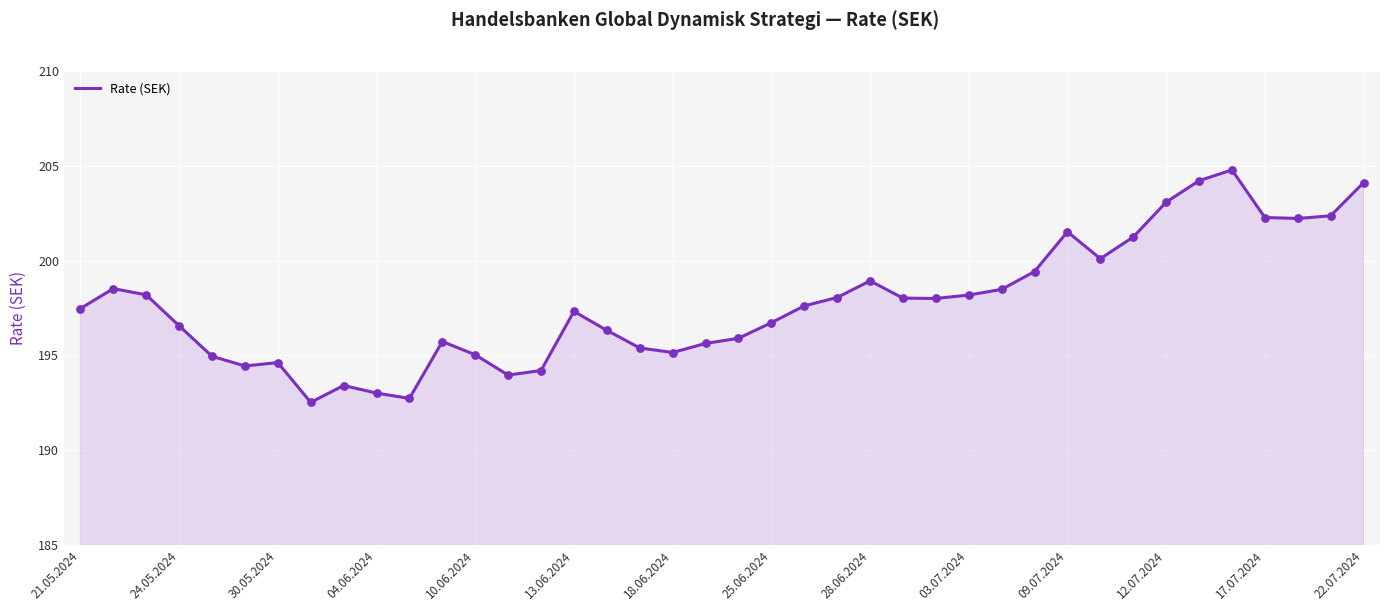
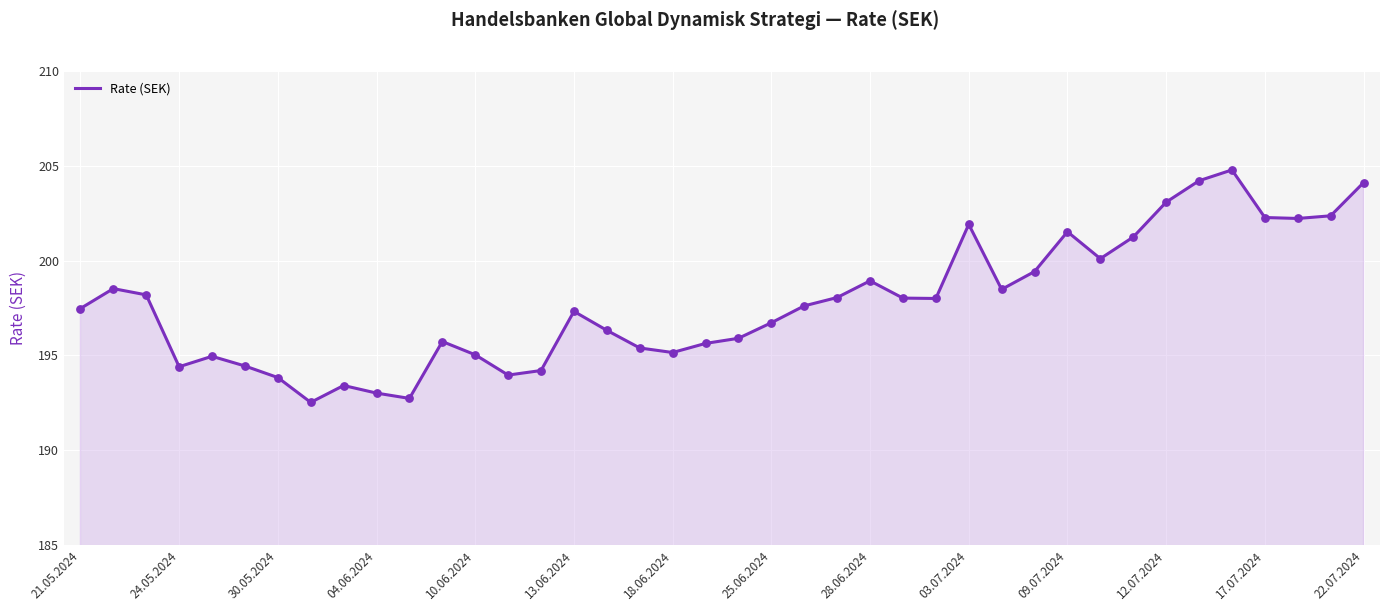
24.05.2024: 196.6 -> 194.4
30.05.2024: 194.6 -> 193.8
03.07.2024: 198.2 -> 201.9
